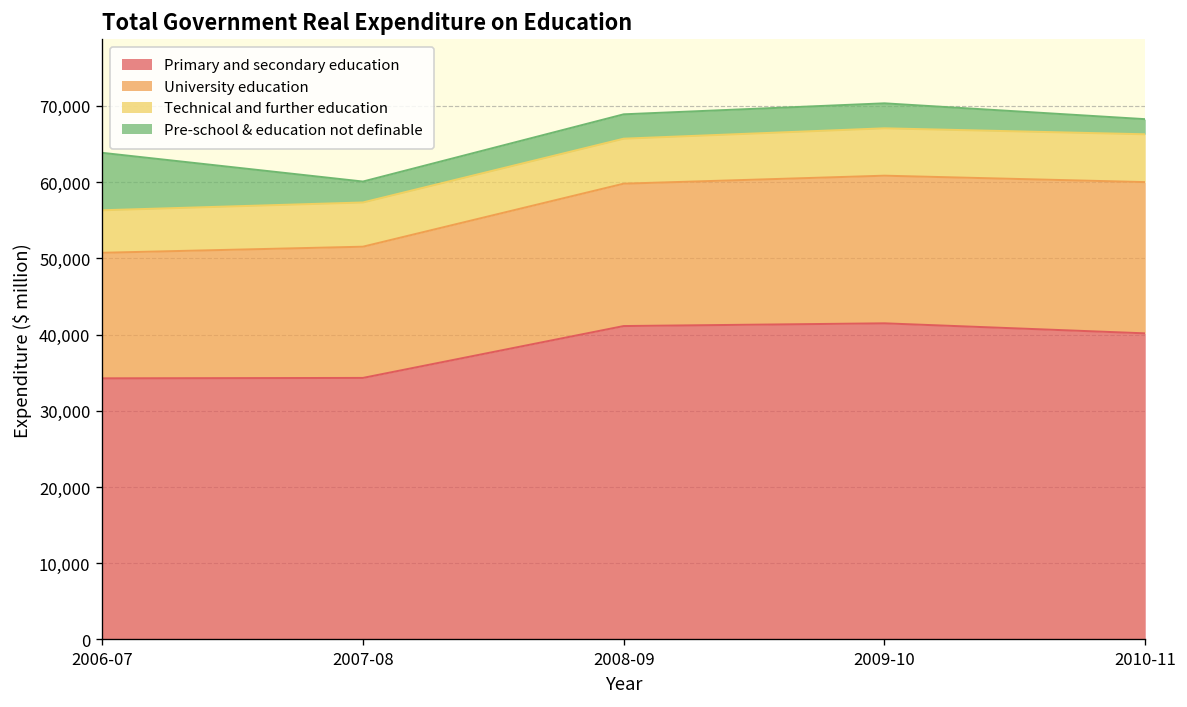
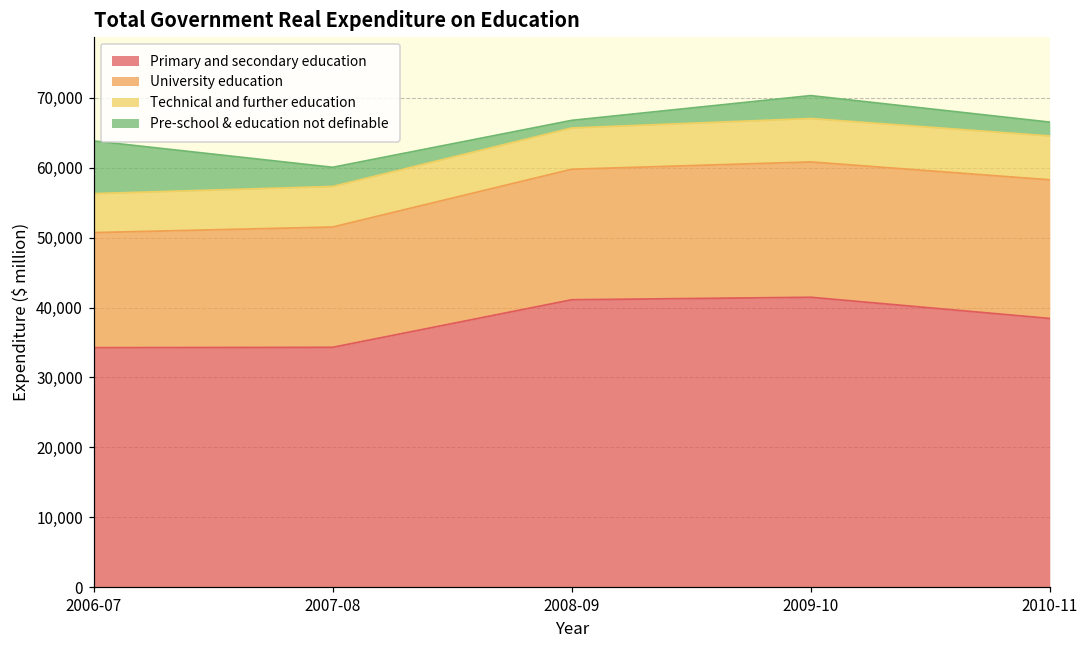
Pre-school & education not definable, 2008-09: 3,000 -> 1,000
Primary and secondary education, 2010-11: 40,000 -> 38,000
